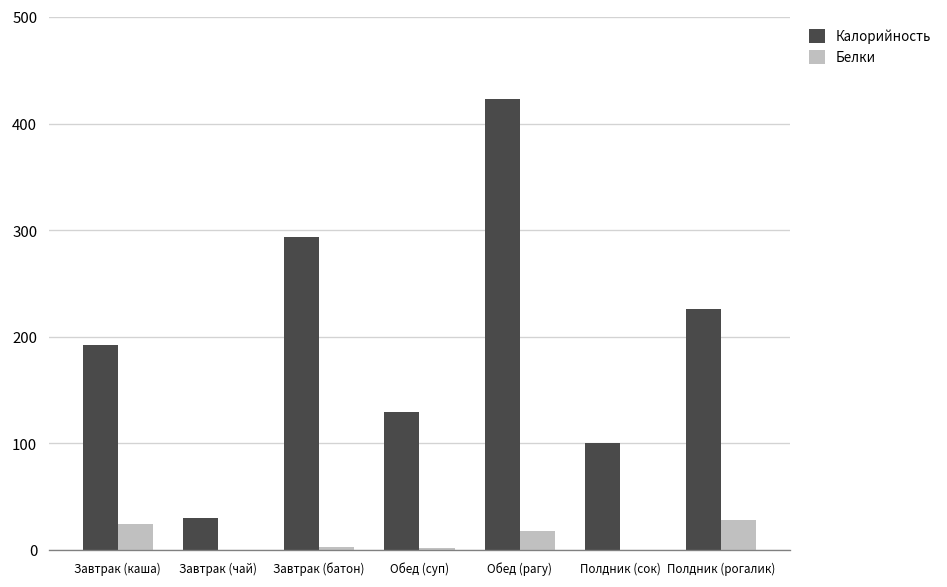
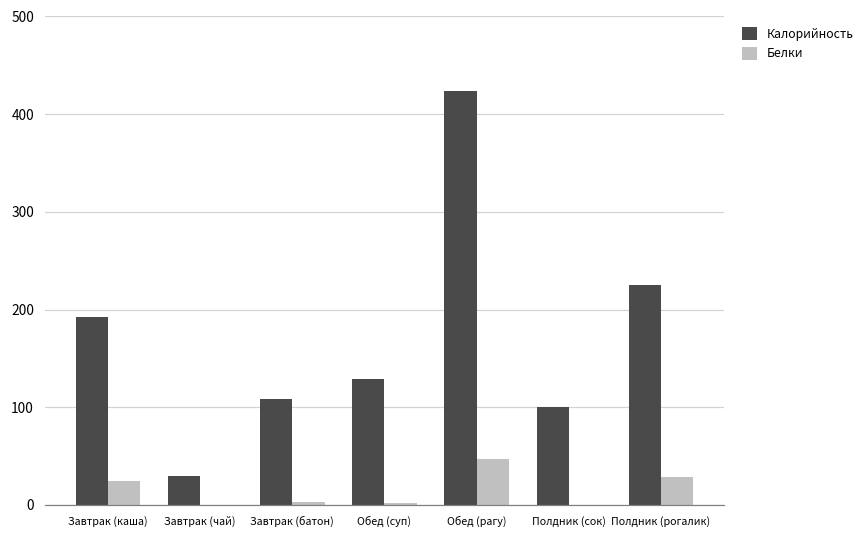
Калорийность, Завтрак (батон): 290 -> 110
Белки, Обед (рагу): 20 -> 50
